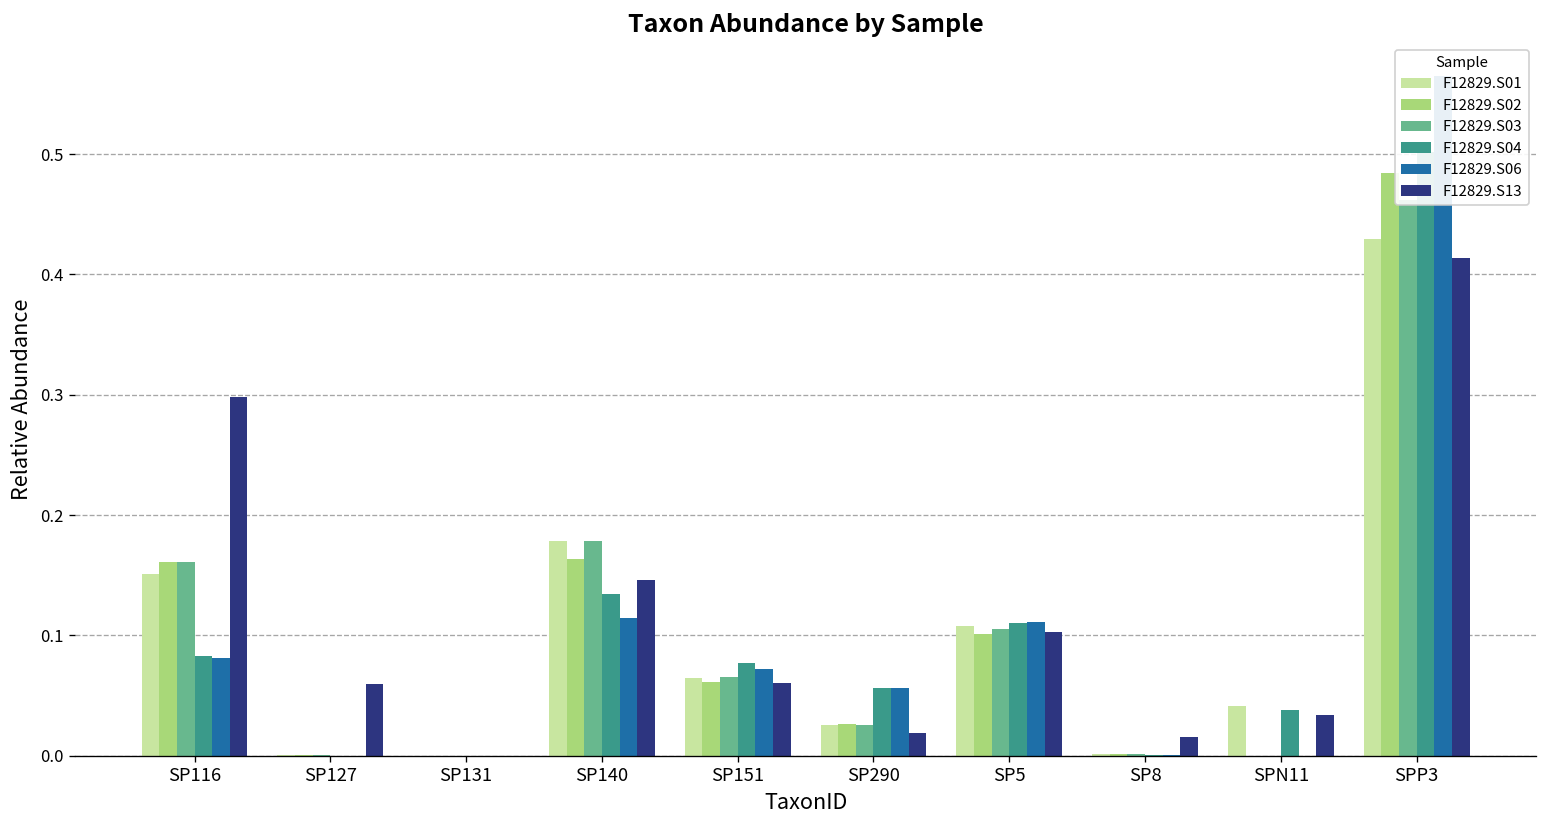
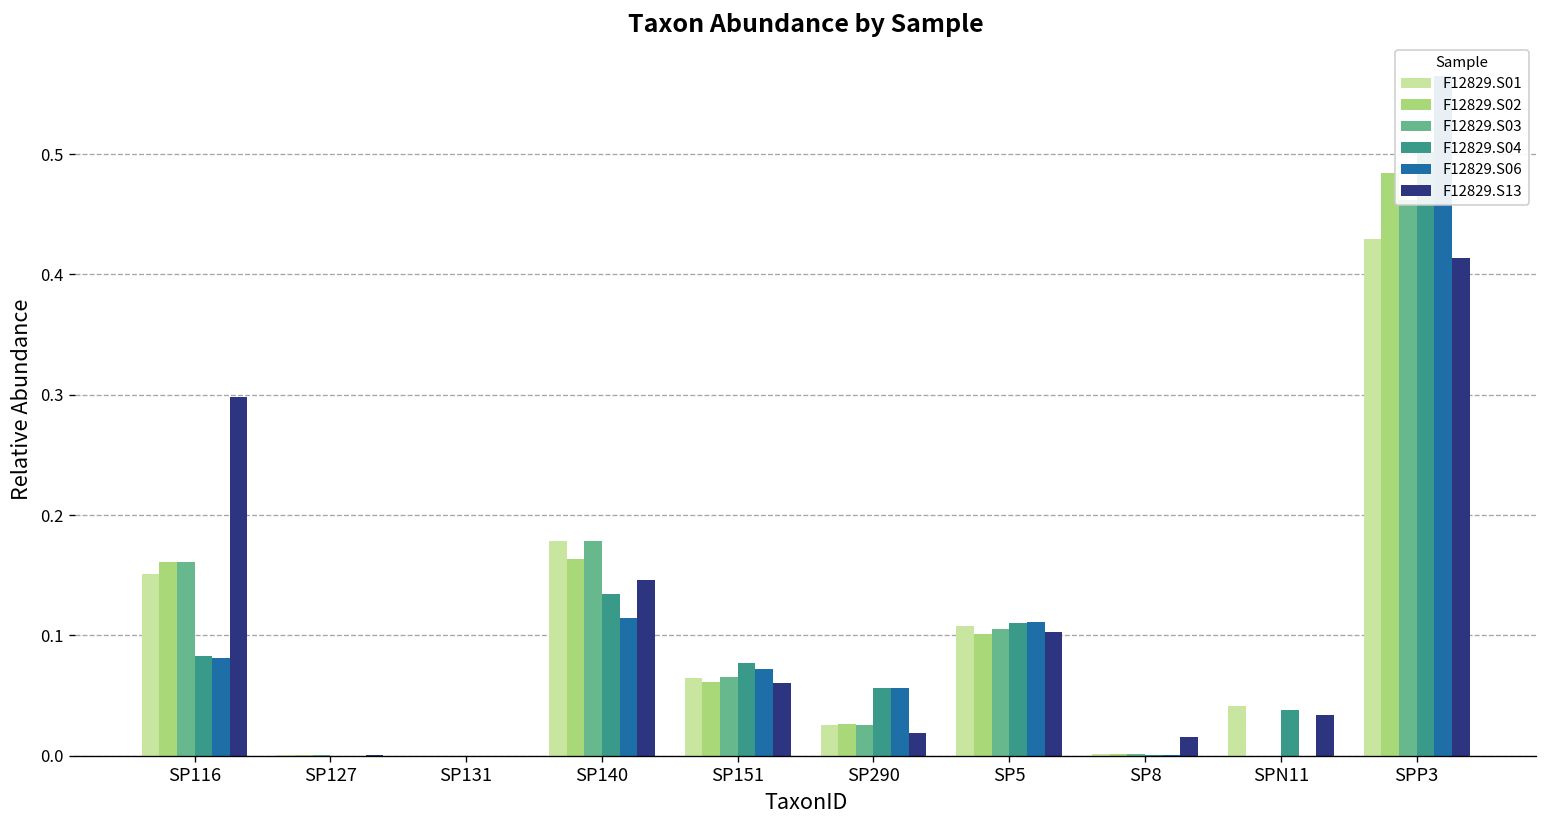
F12829.S13, SP127: 0.059 -> 0.000
